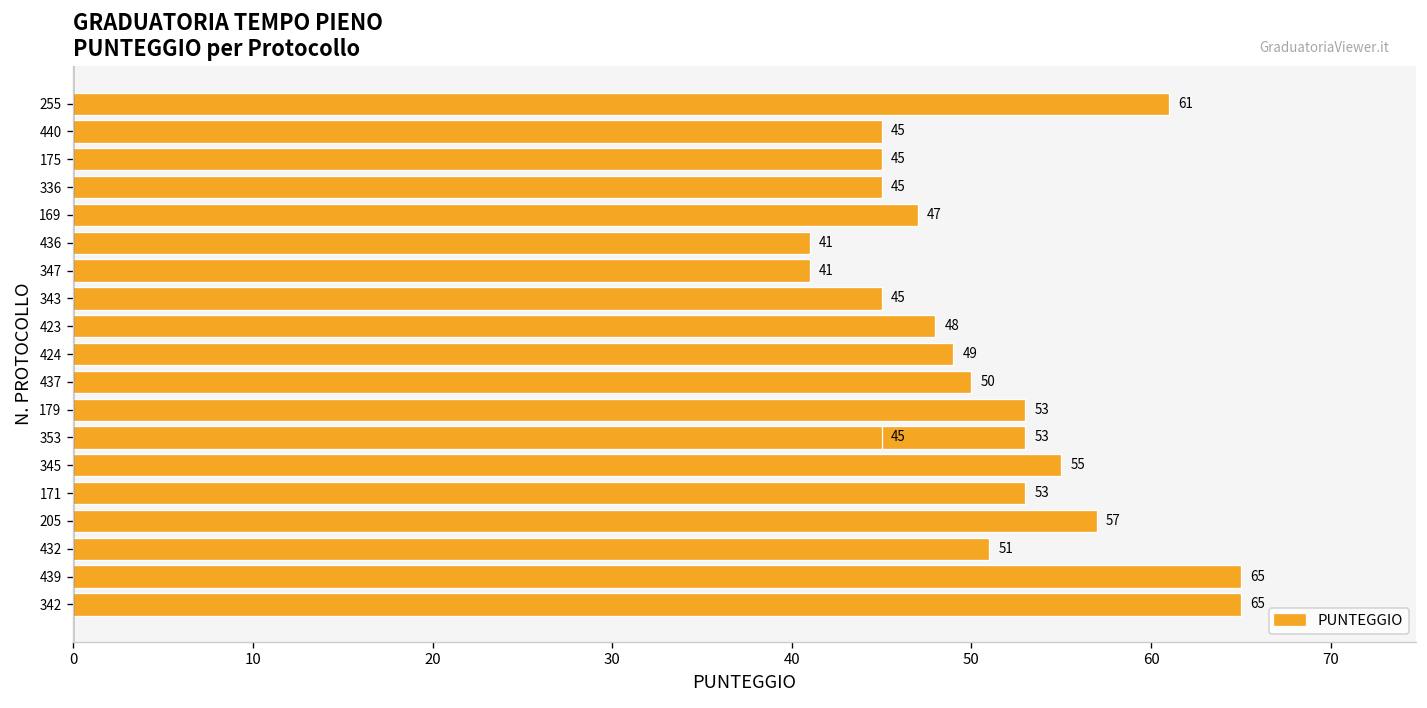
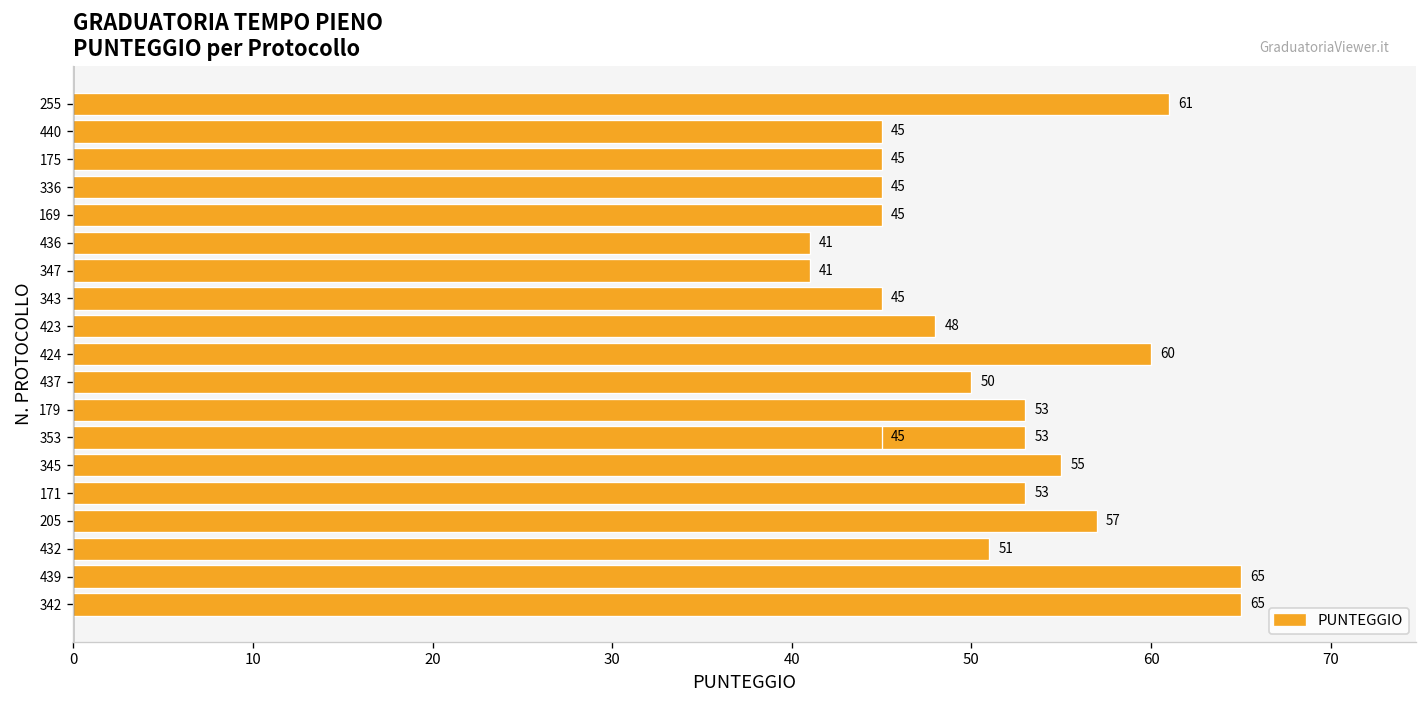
169: 47 -> 45
424: 49 -> 60
